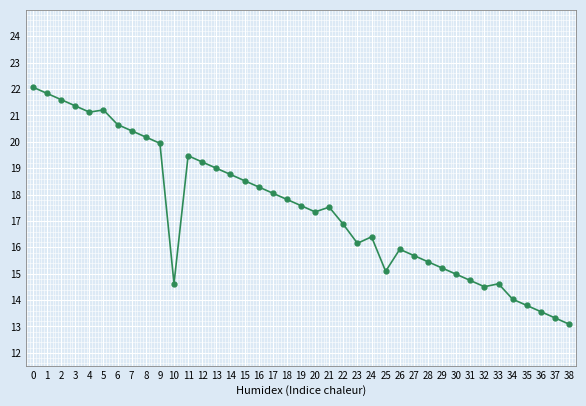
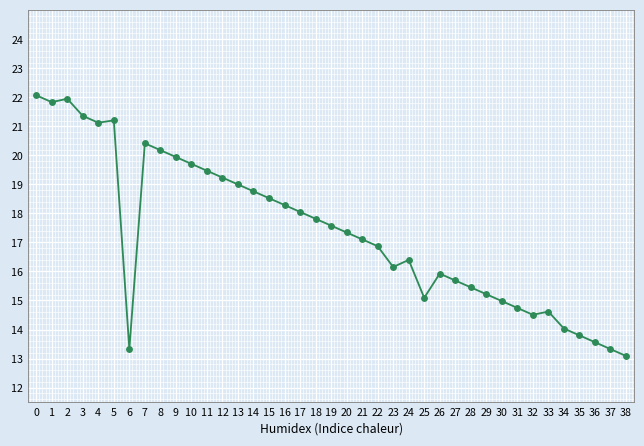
2: 21.6 -> 22.0
6: 20.7 -> 13.3
10: 14.6 -> 19.7
21: 17.5 -> 17.1
